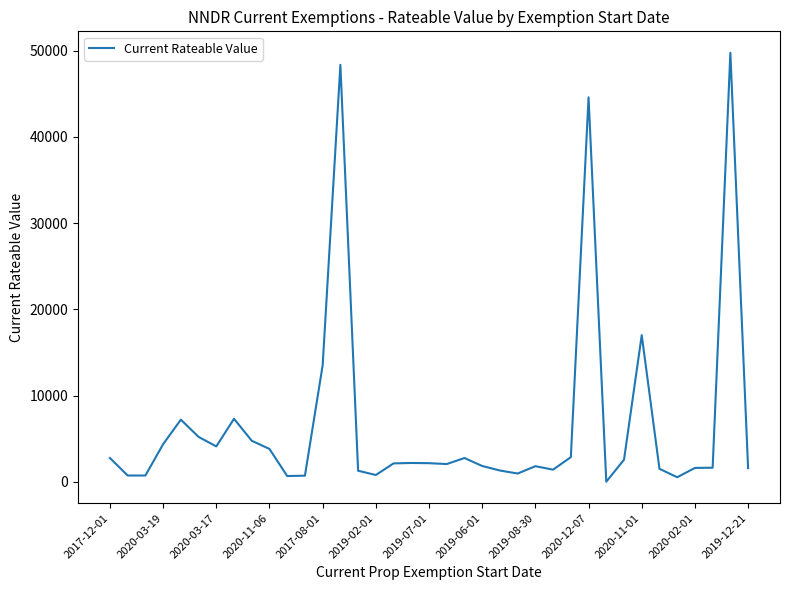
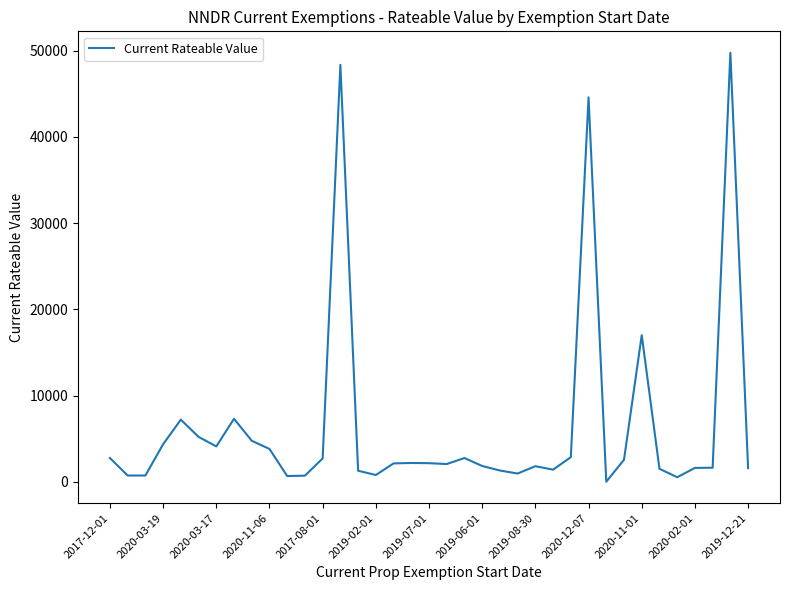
2017-08-01: 13000 -> 3000
